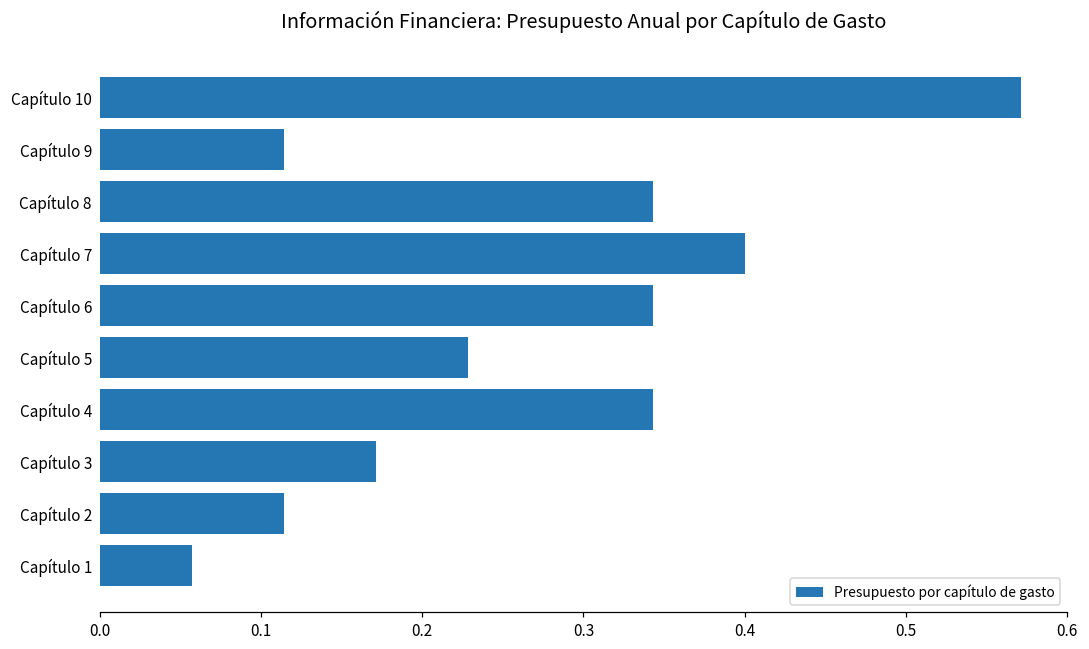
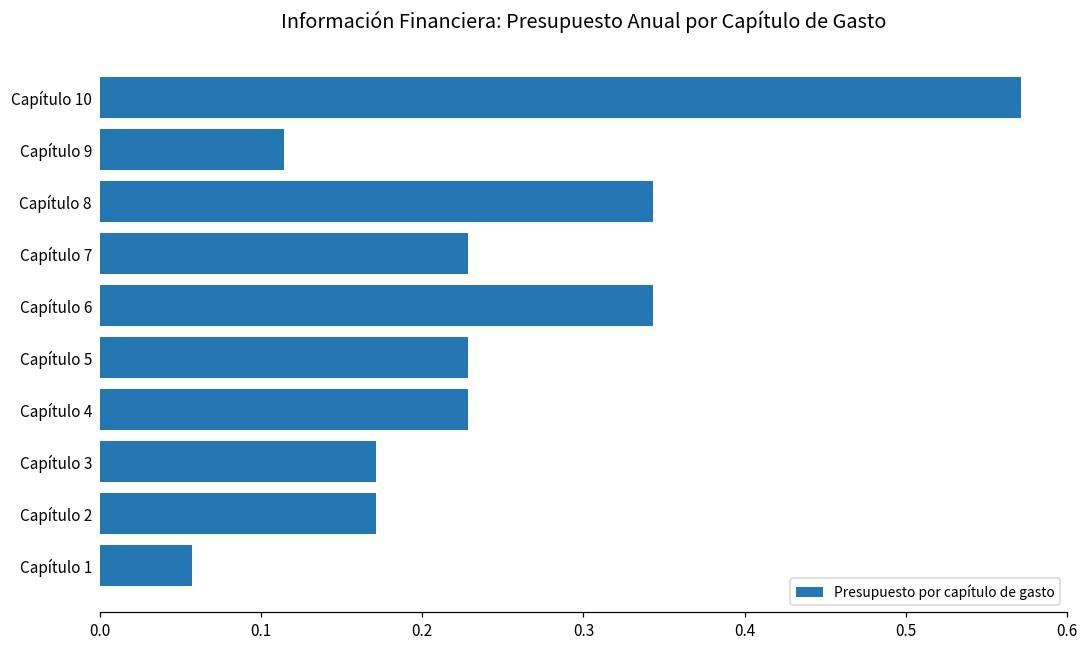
Capítulo 7: 0.400 -> 0.229
Capítulo 4: 0.343 -> 0.229
Capítulo 2: 0.114 -> 0.171
